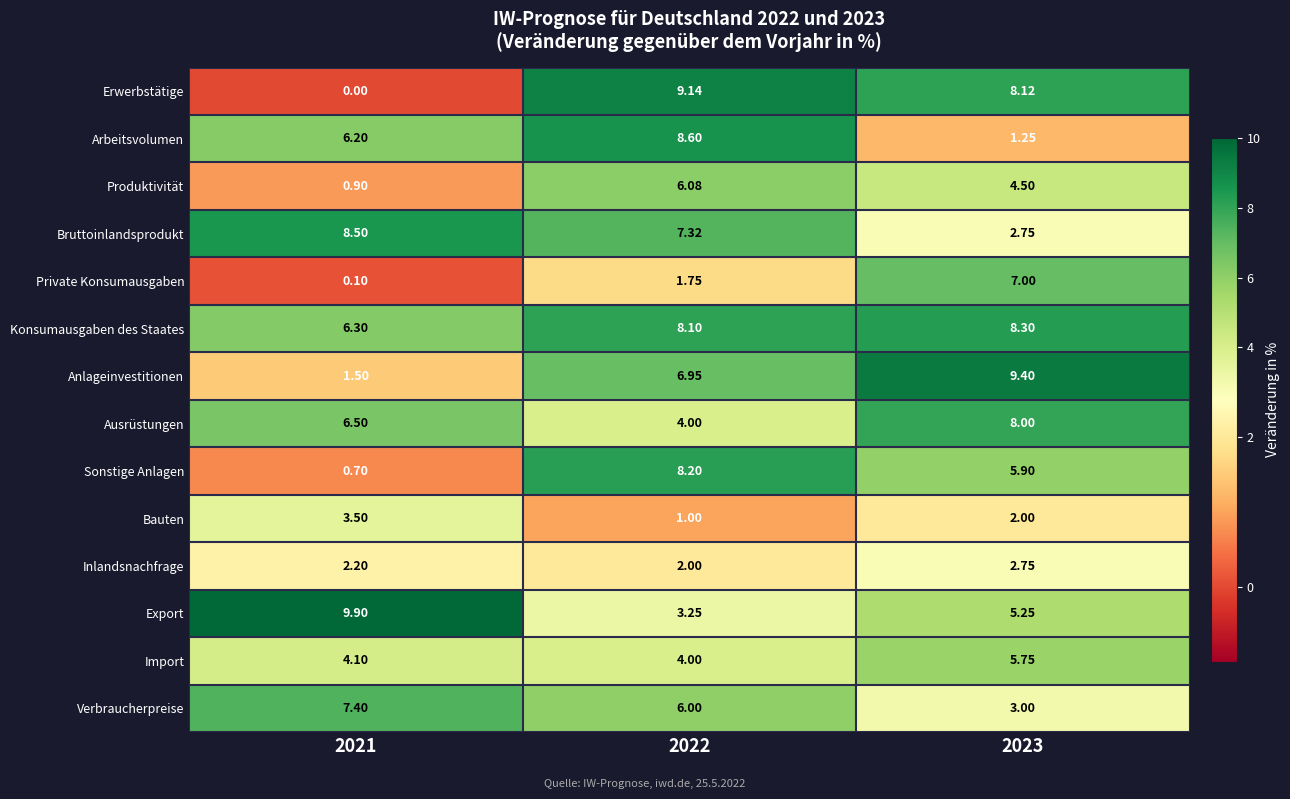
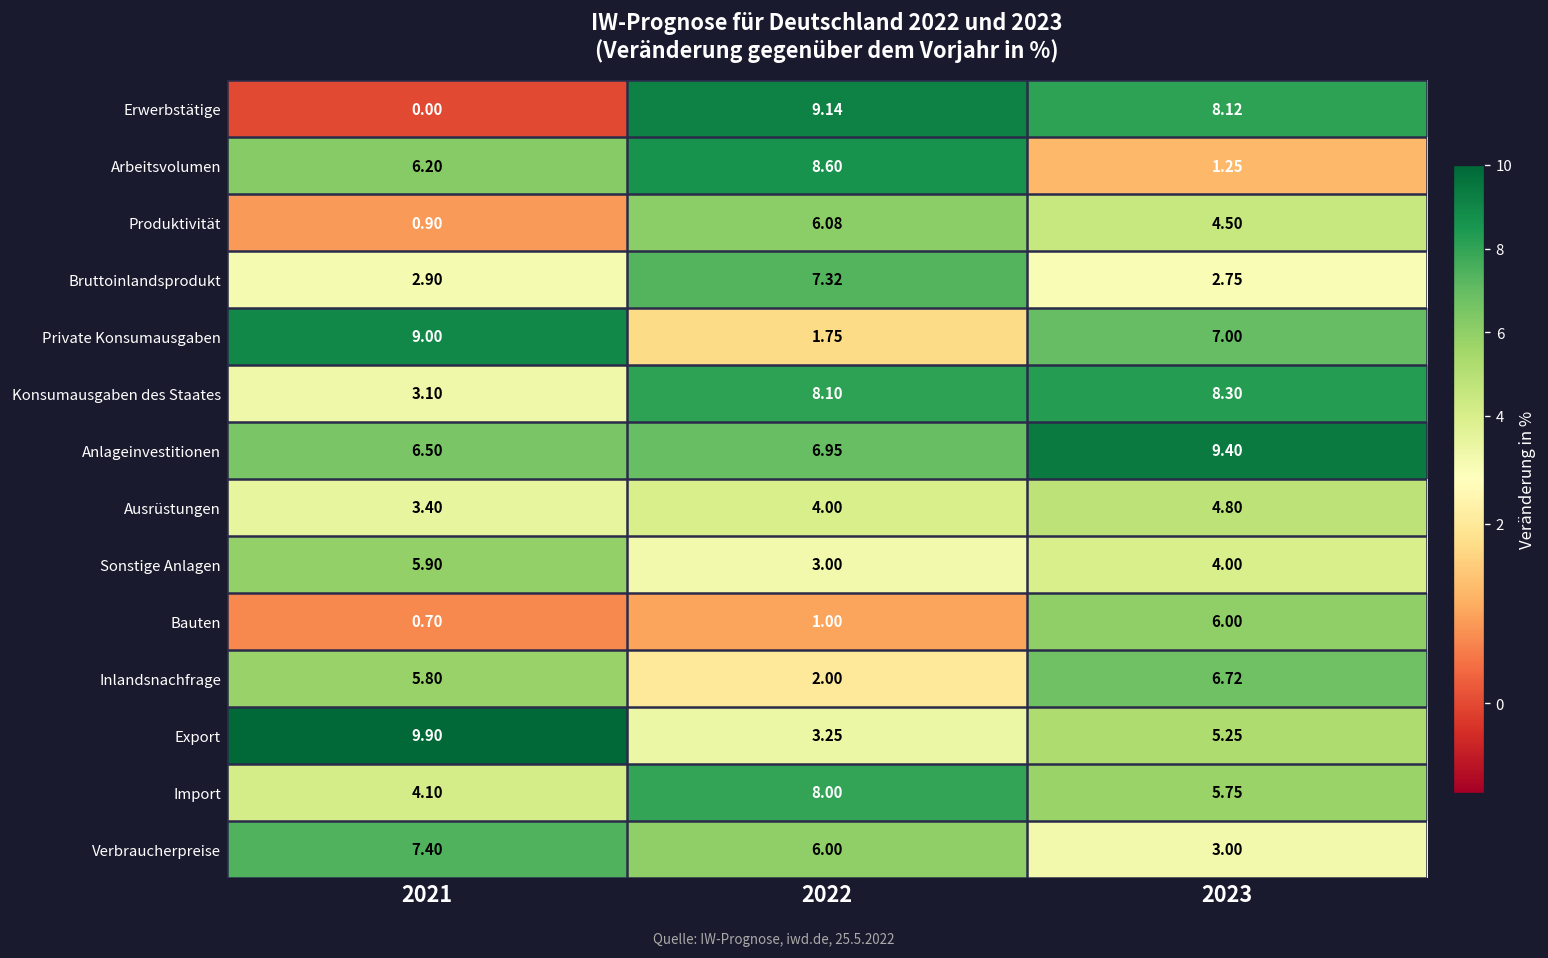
Bruttoinlandsprodukt, 2021: 8.50 -> 2.90
Private Konsumausgaben, 2021: 0.10 -> 9.00
Konsumausgaben des Staates, 2021: 6.30 -> 3.10
Anlageinvestitionen, 2021: 1.50 -> 6.50
Ausrüstungen, 2021: 6.50 -> 3.40
Ausrüstungen, 2023: 8.00 -> 4.80
Sonstige Anlagen, 2021: 0.70 -> 5.90
Sonstige Anlagen, 2022: 8.20 -> 3.00
Sonstige Anlagen, 2023: 5.90 -> 4.00
Bauten, 2021: 3.50 -> 0.70
Bauten, 2023: 2.00 -> 6.00
Inlandsnachfrage, 2021: 2.20 -> 5.80
Inlandsnachfrage, 2023: 2.75 -> 6.72
Import, 2022: 4.00 -> 8.00
